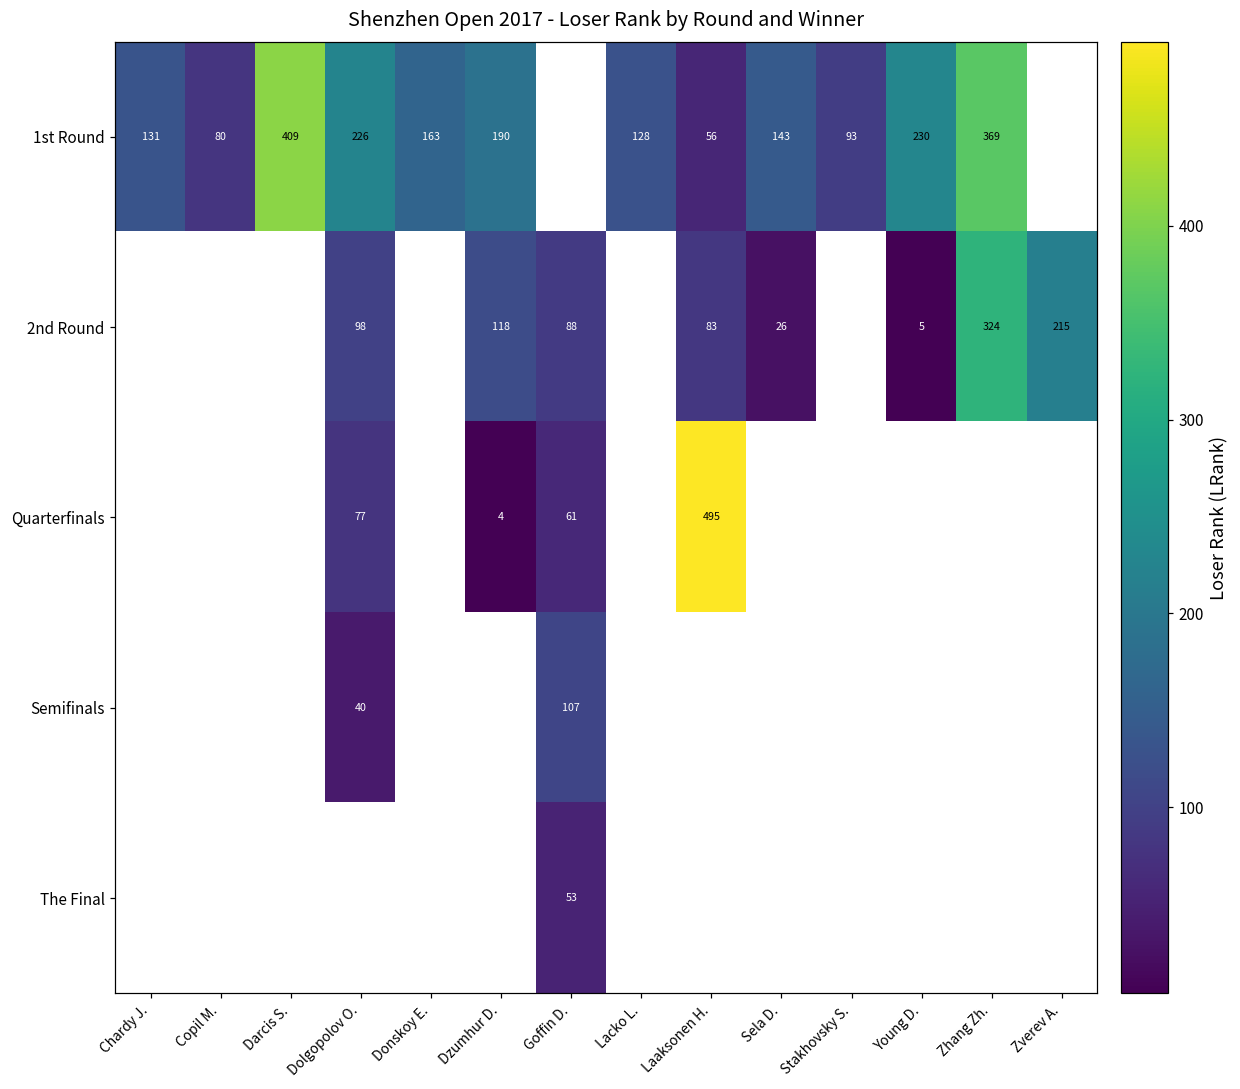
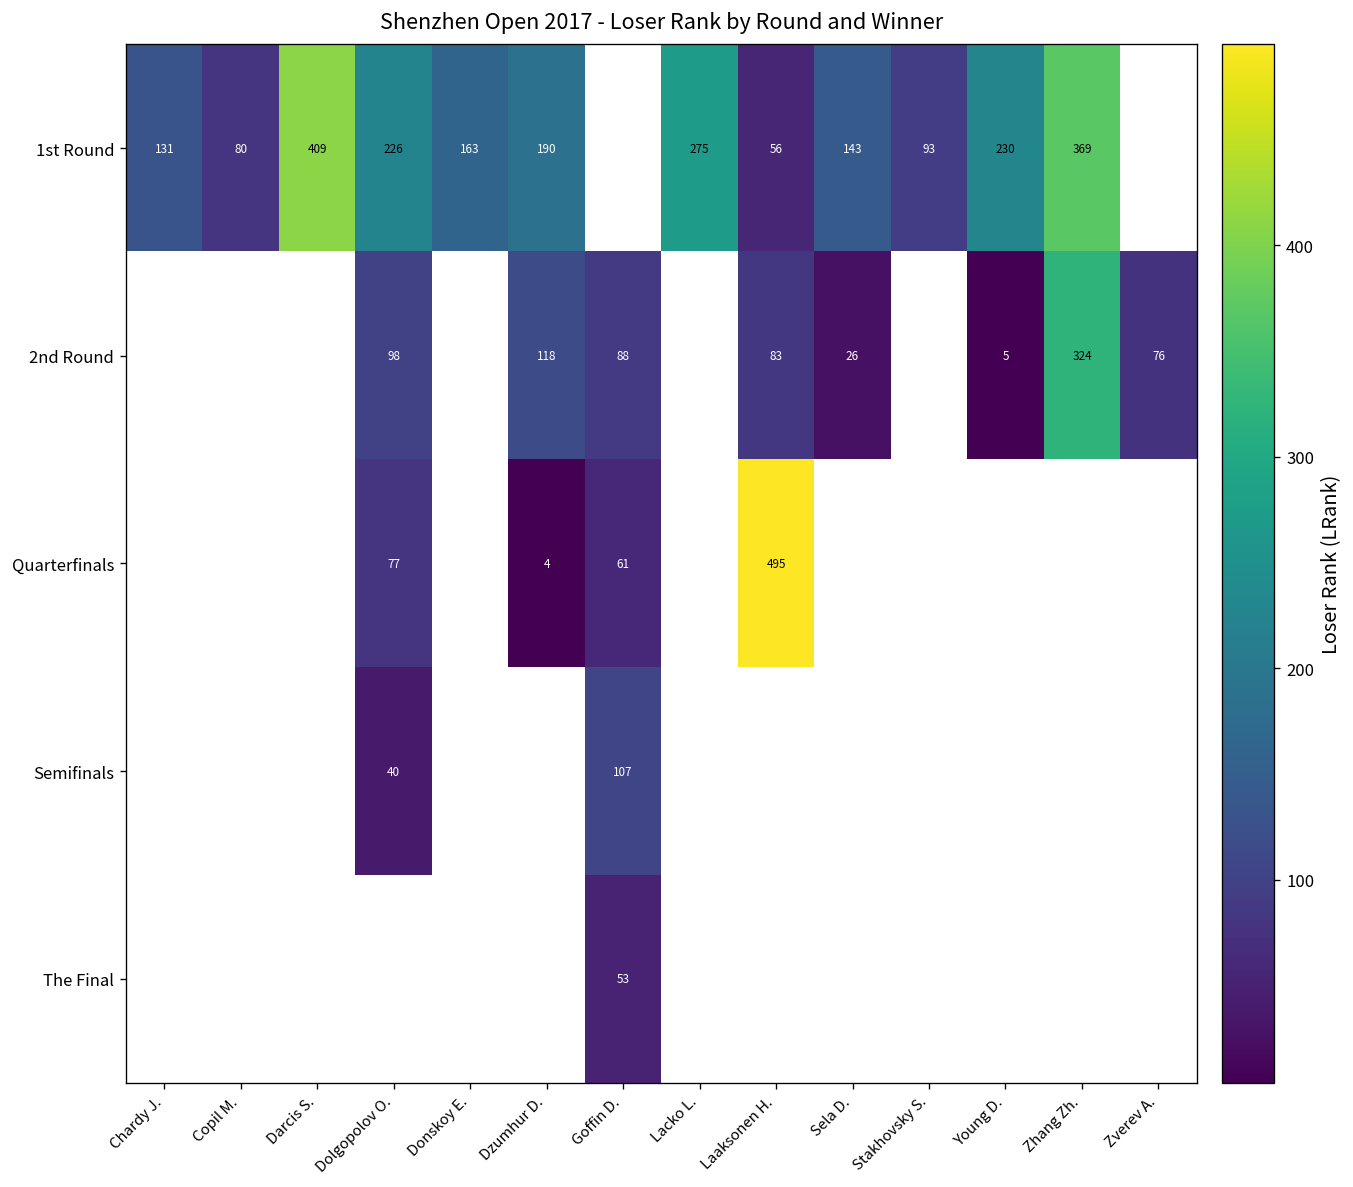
1st Round, Lacko L.: 128 -> 275
2nd Round, Zverev A.: 215 -> 76
